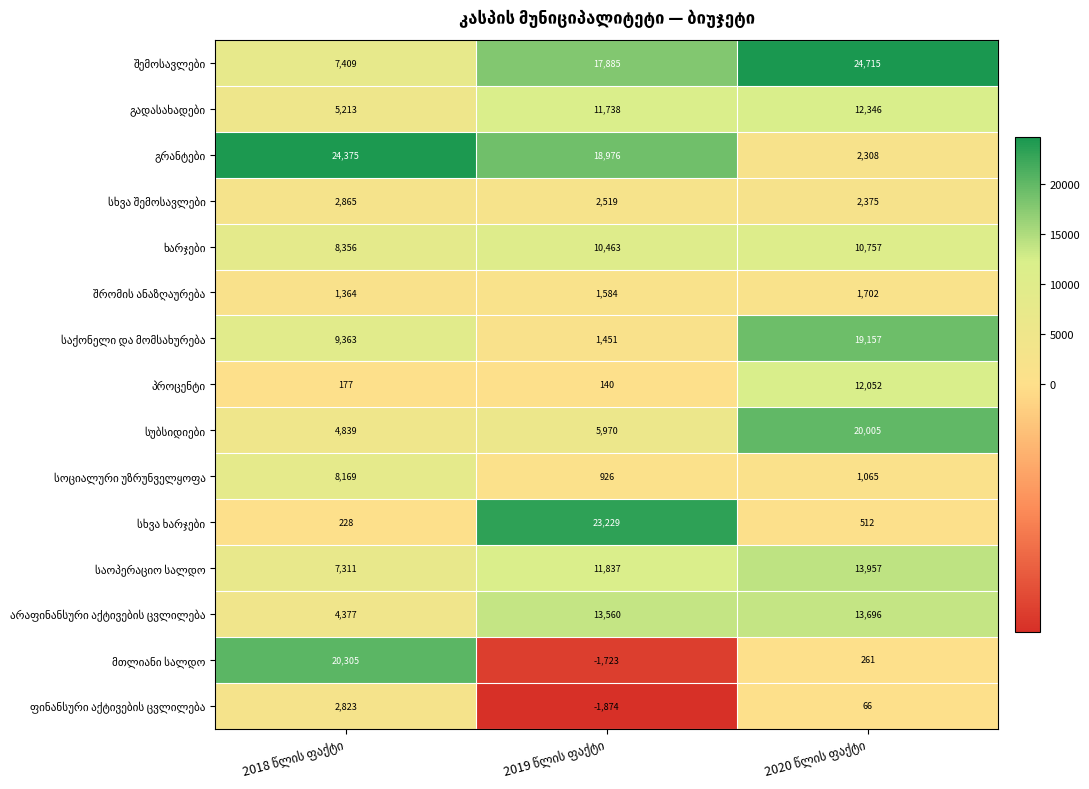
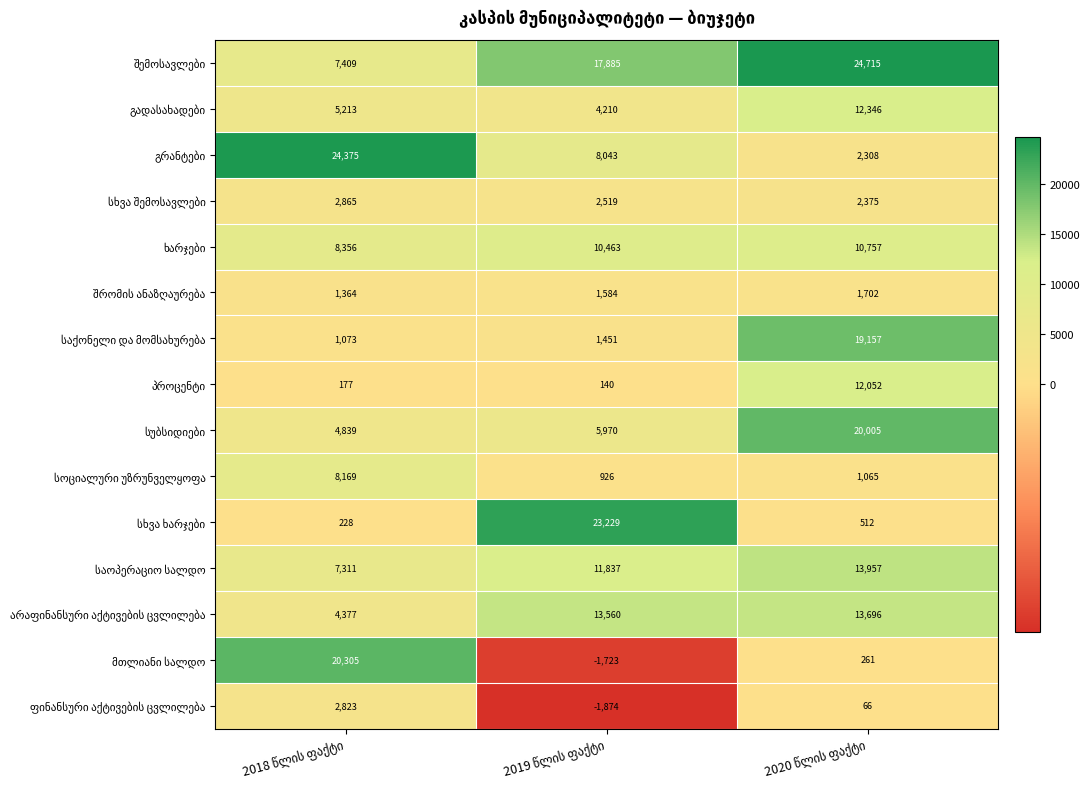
გადასახადები, 2019 წლის ფაქტი: 11,738 -> 4,210
გრანტები, 2019 წლის ფაქტი: 18,976 -> 8,043
საქონელი და მომსახურება, 2018 წლის ფაქტი: 9,363 -> 1,073
